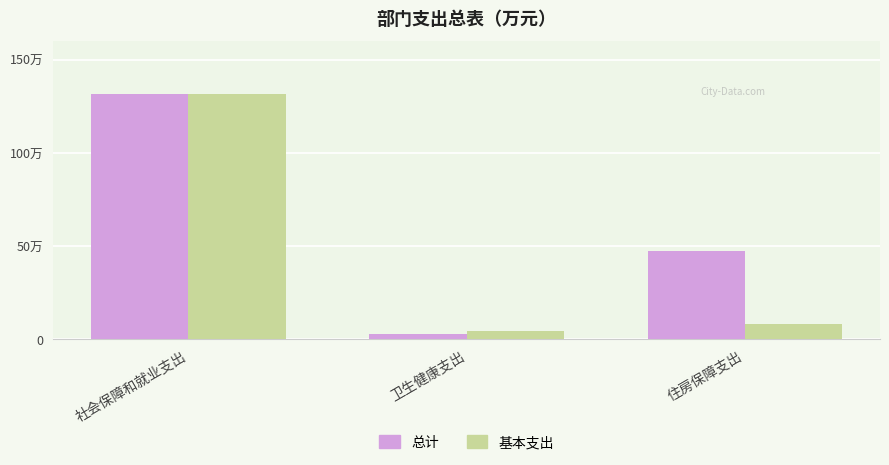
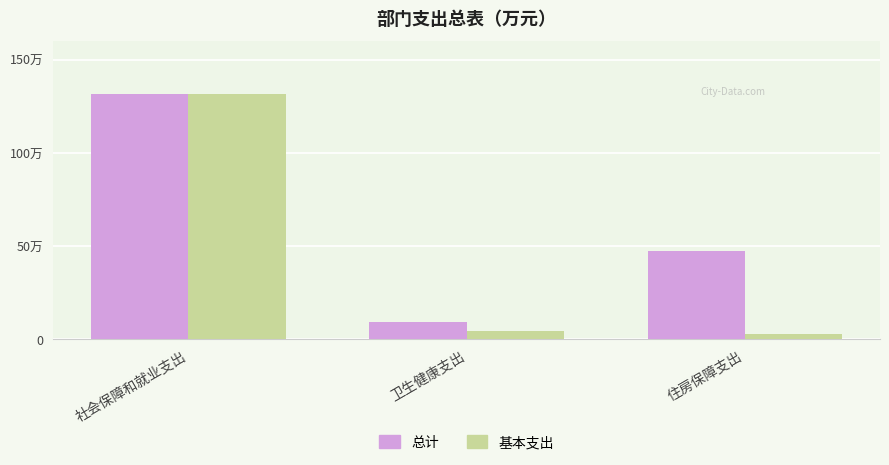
总计, 卫生健康支出: 3万 -> 9万
基本支出, 住房保障支出: 8万 -> 3万
